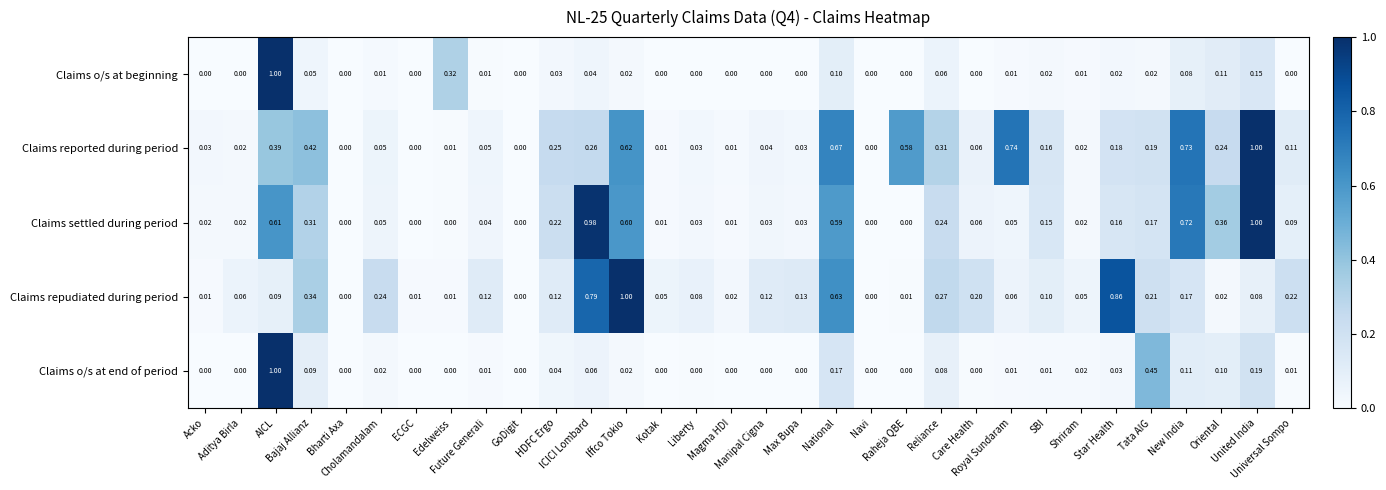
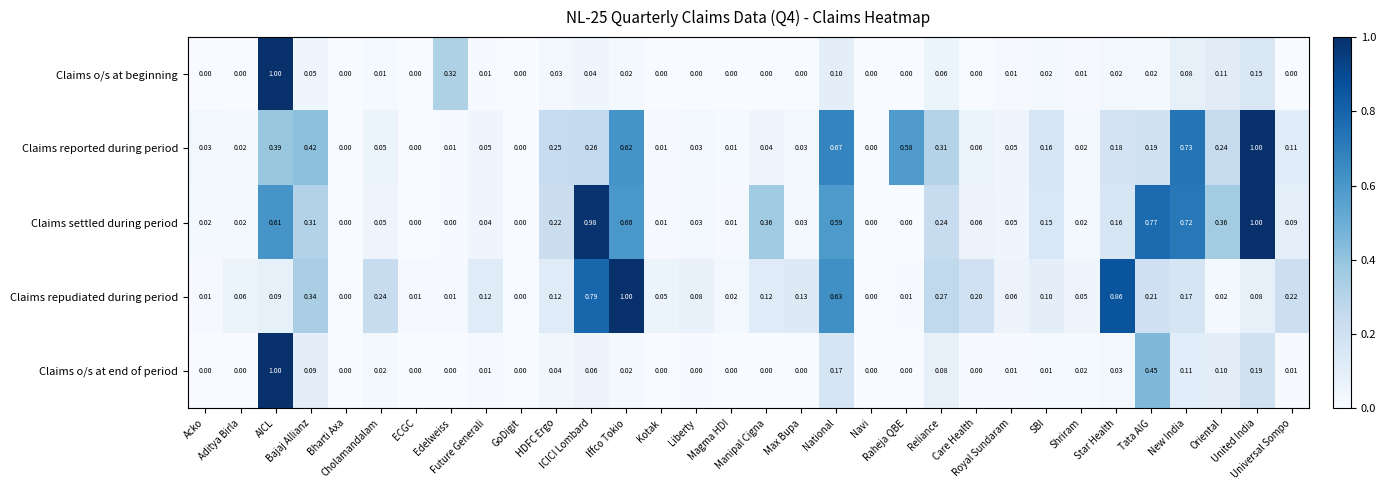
Claims reported during period, Royal Sundaram: 0.74 -> 0.05
Claims settled during period, Manipal Cigna: 0.03 -> 0.36
Claims settled during period, Tata AIG: 0.17 -> 0.77
